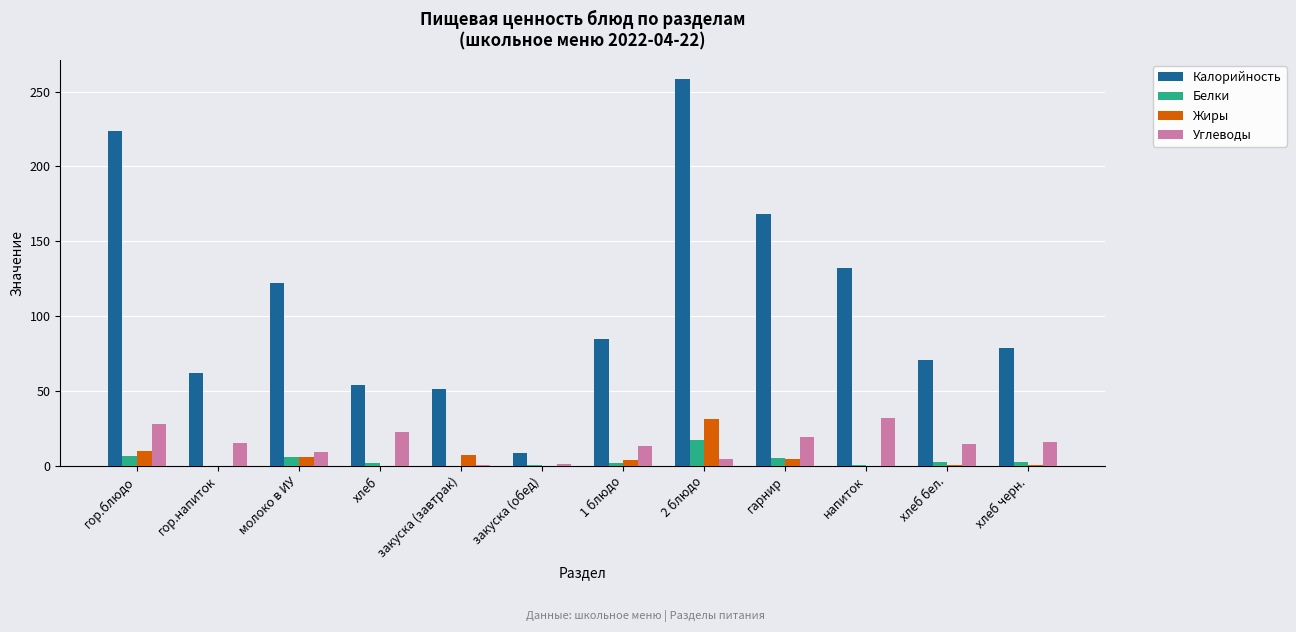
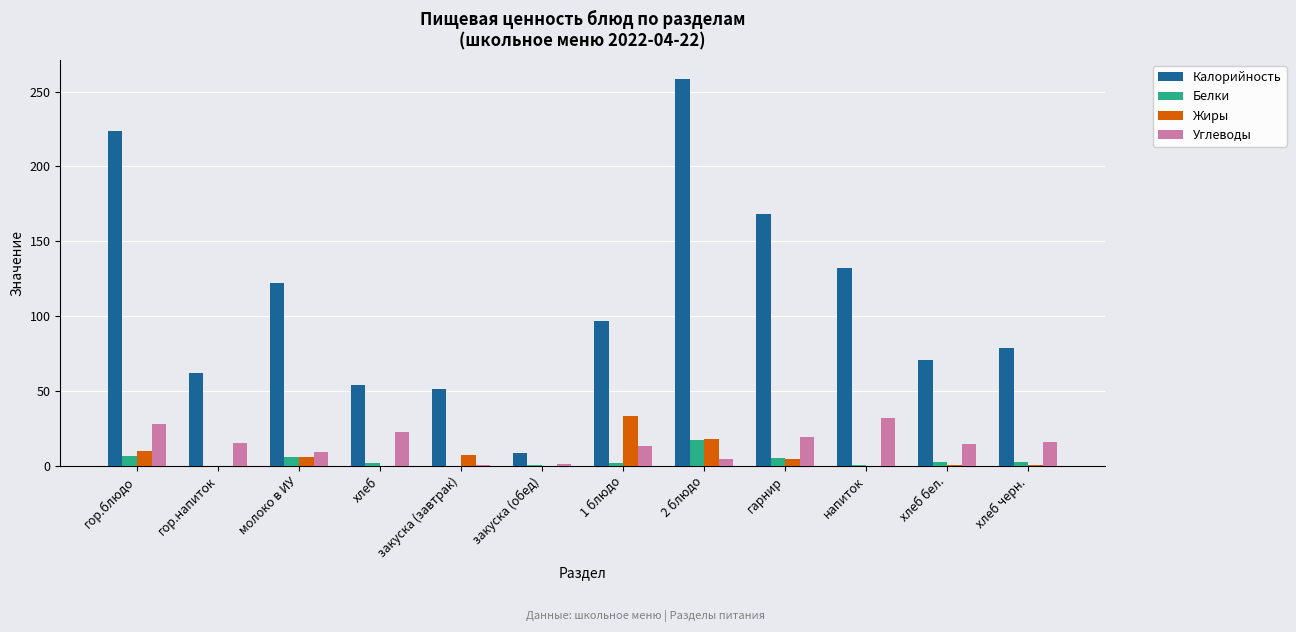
Калорийность, 1 блюдо: 85 -> 97
Жиры, 1 блюдо: 4 -> 33
Жиры, 2 блюдо: 31 -> 18
